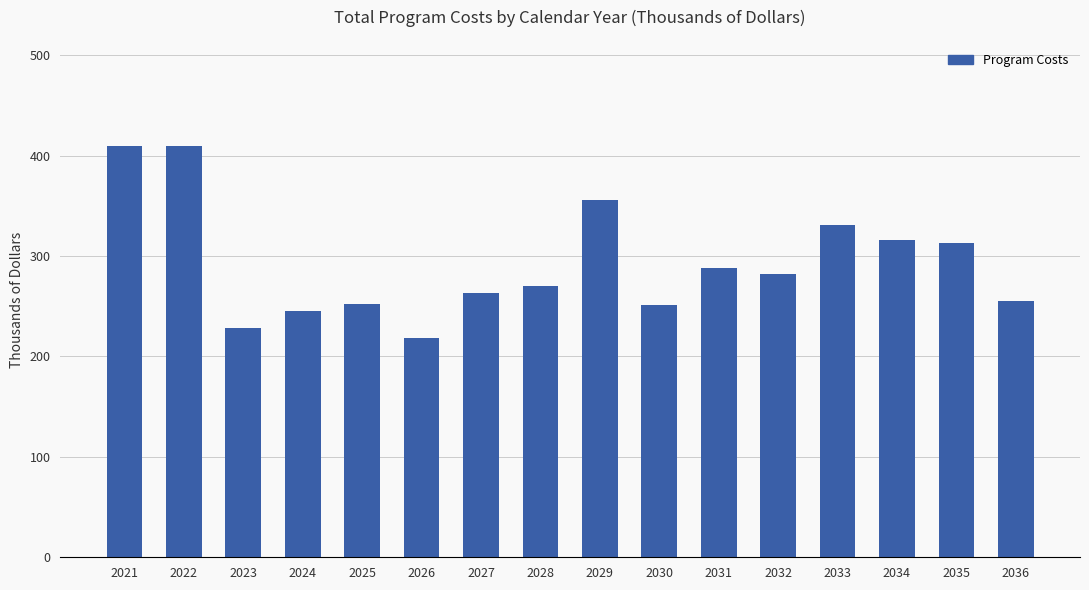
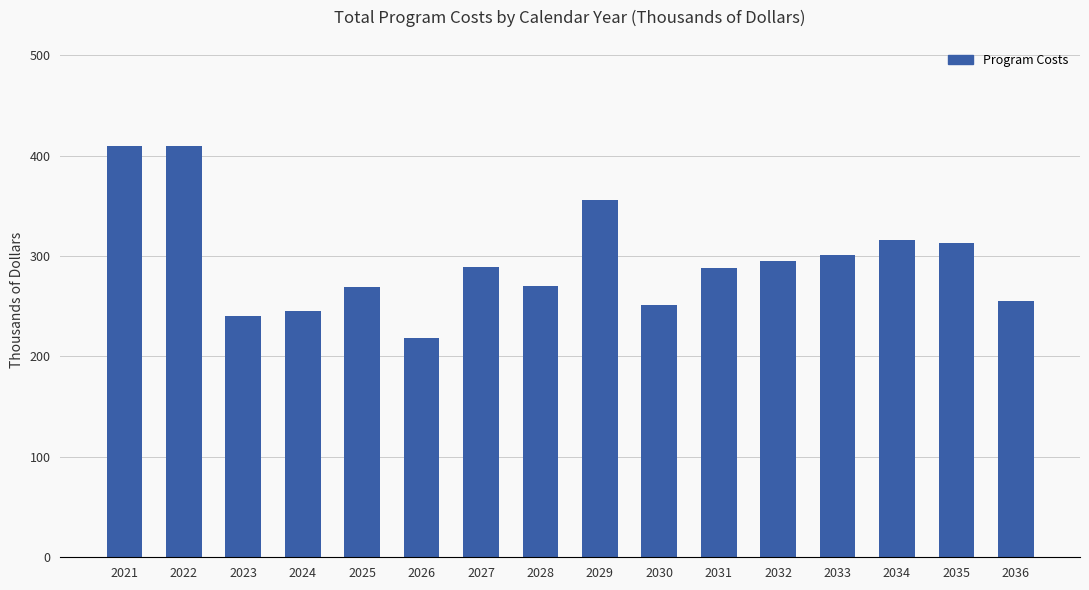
2023: 228 -> 241
2025: 252 -> 269
2027: 263 -> 289
2032: 283 -> 295
2033: 331 -> 302
